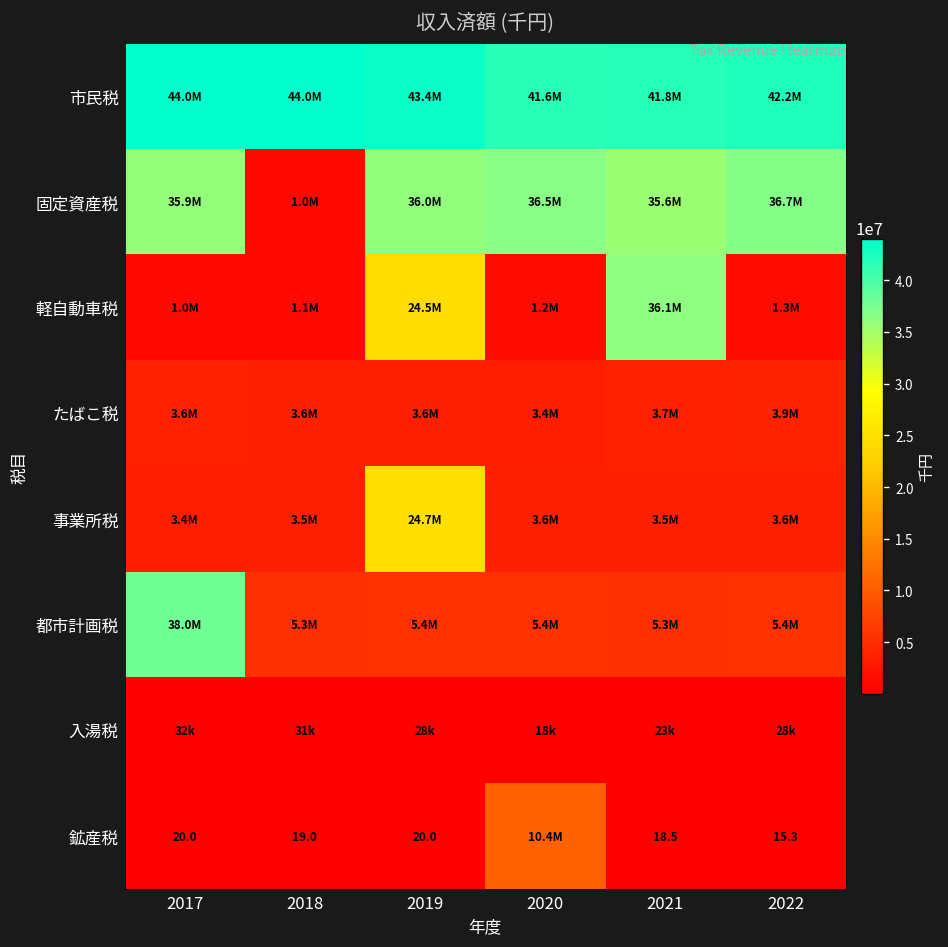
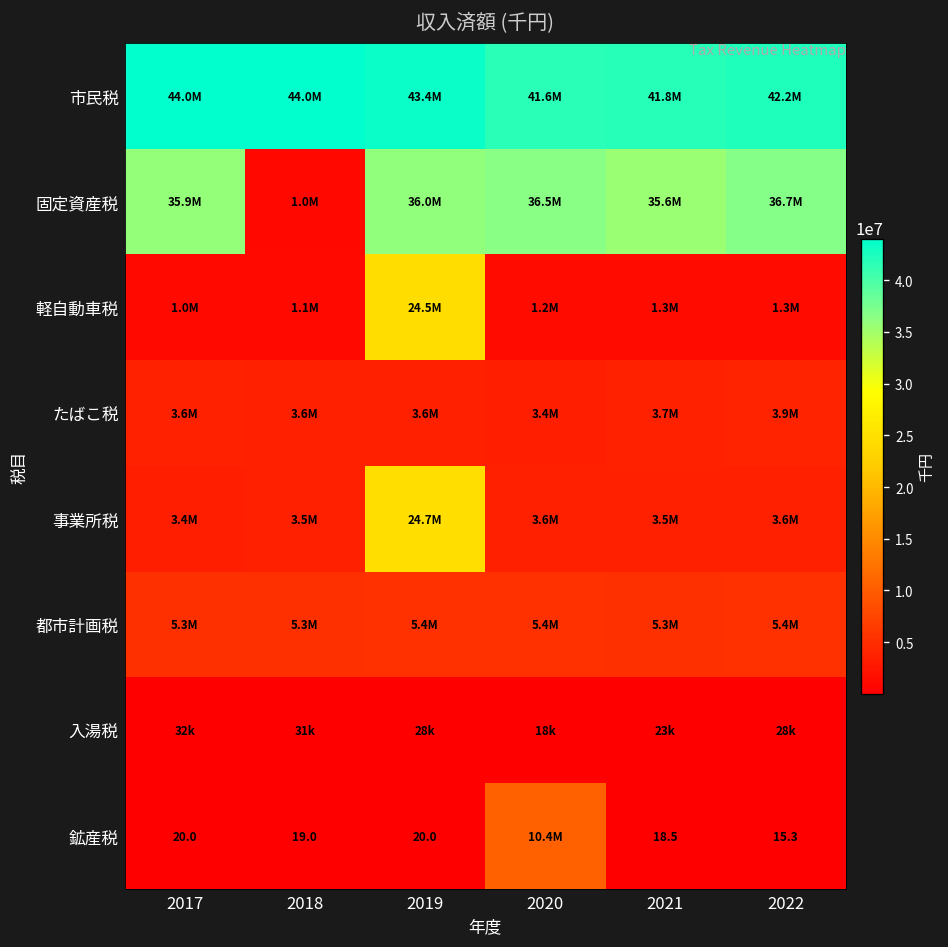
軽自動車税, 2021: 36.1M -> 1.3M
都市計画税, 2017: 38.0M -> 5.3M
